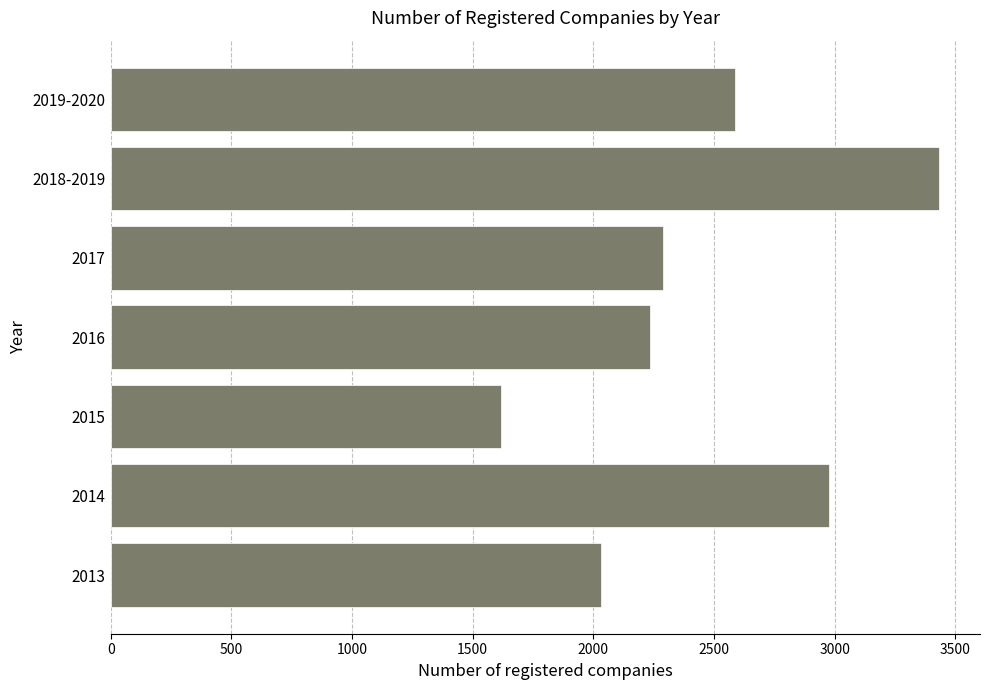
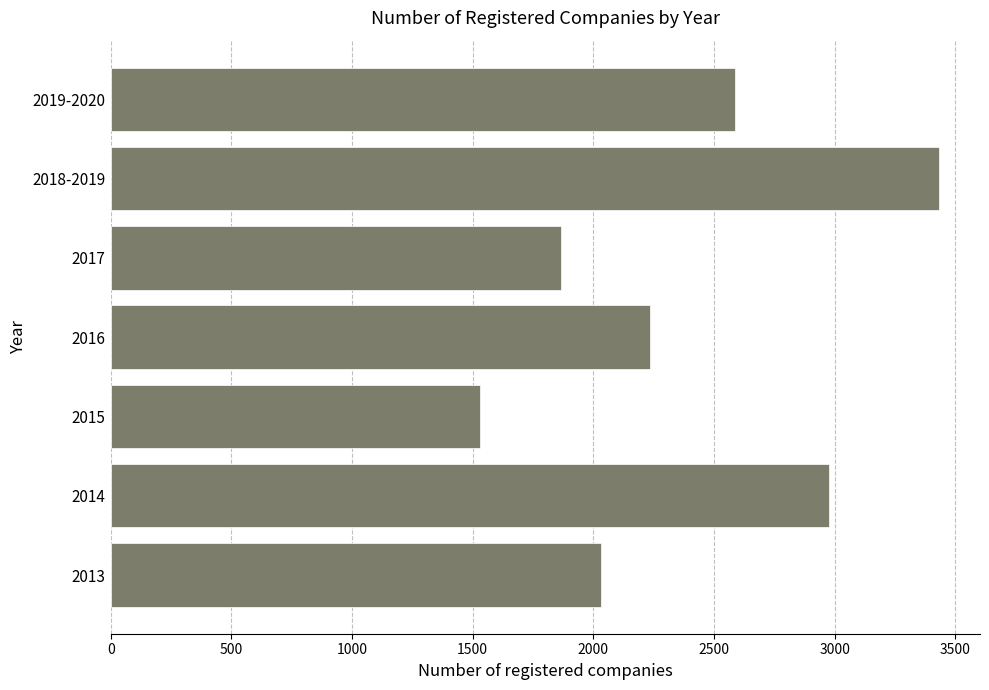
2017: 2290 -> 1860
2015: 1620 -> 1530
